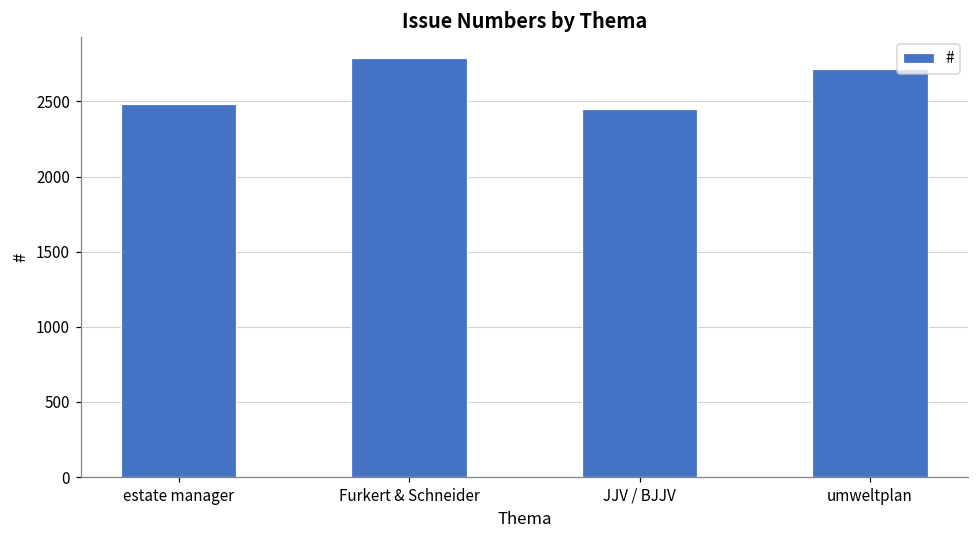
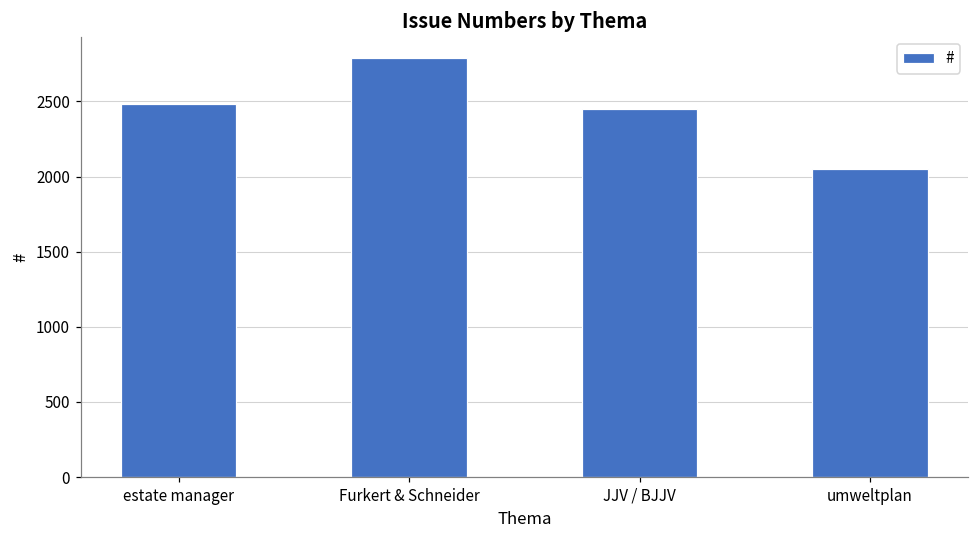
umweltplan: 2710 -> 2050
